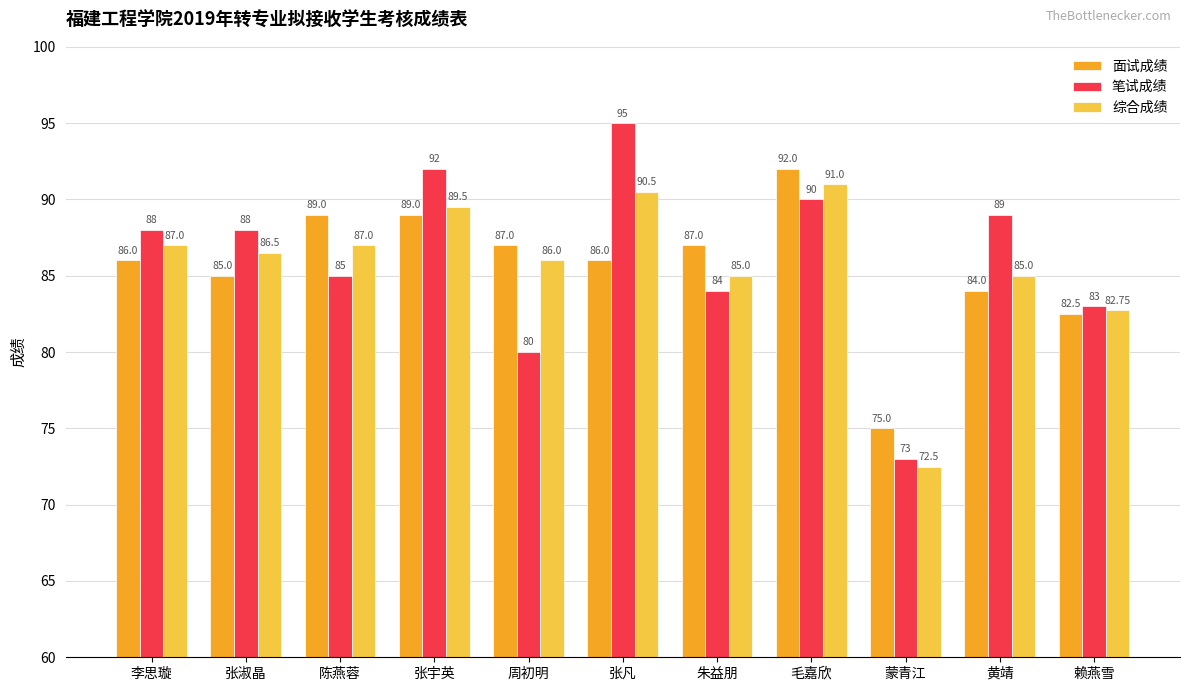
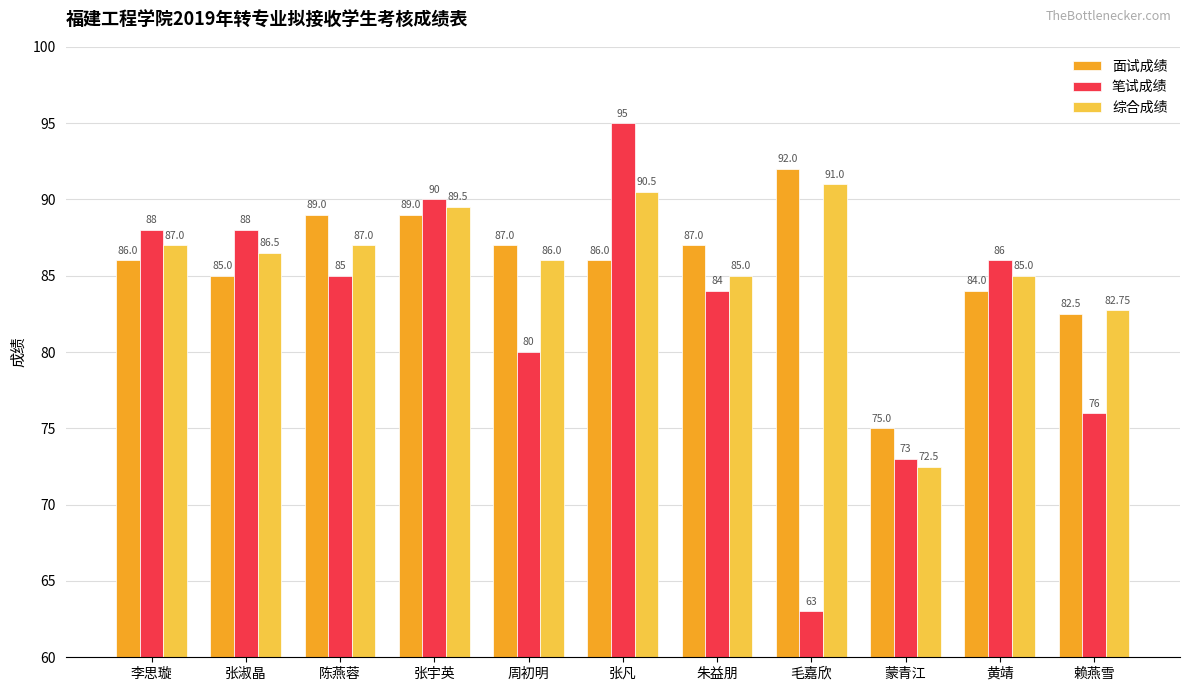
笔试成绩, 张宇英: 92 -> 90
笔试成绩, 毛嘉欣: 90 -> 63
笔试成绩, 黄靖: 89 -> 86
笔试成绩, 赖燕雪: 83 -> 76
